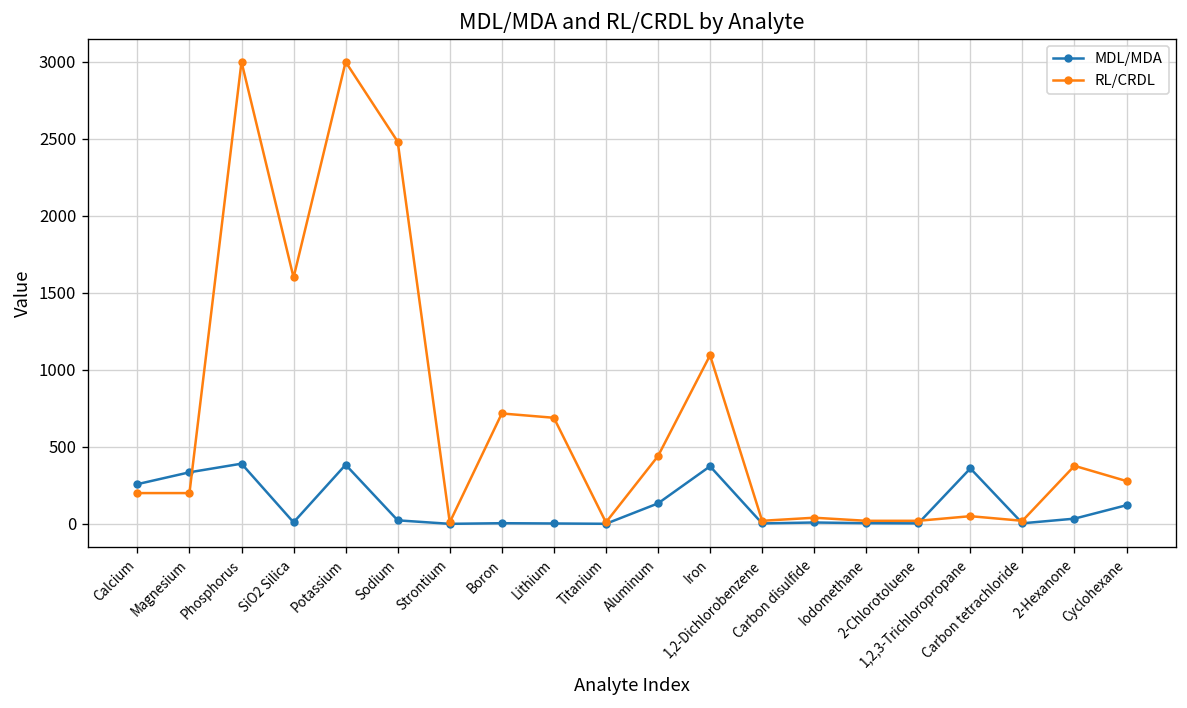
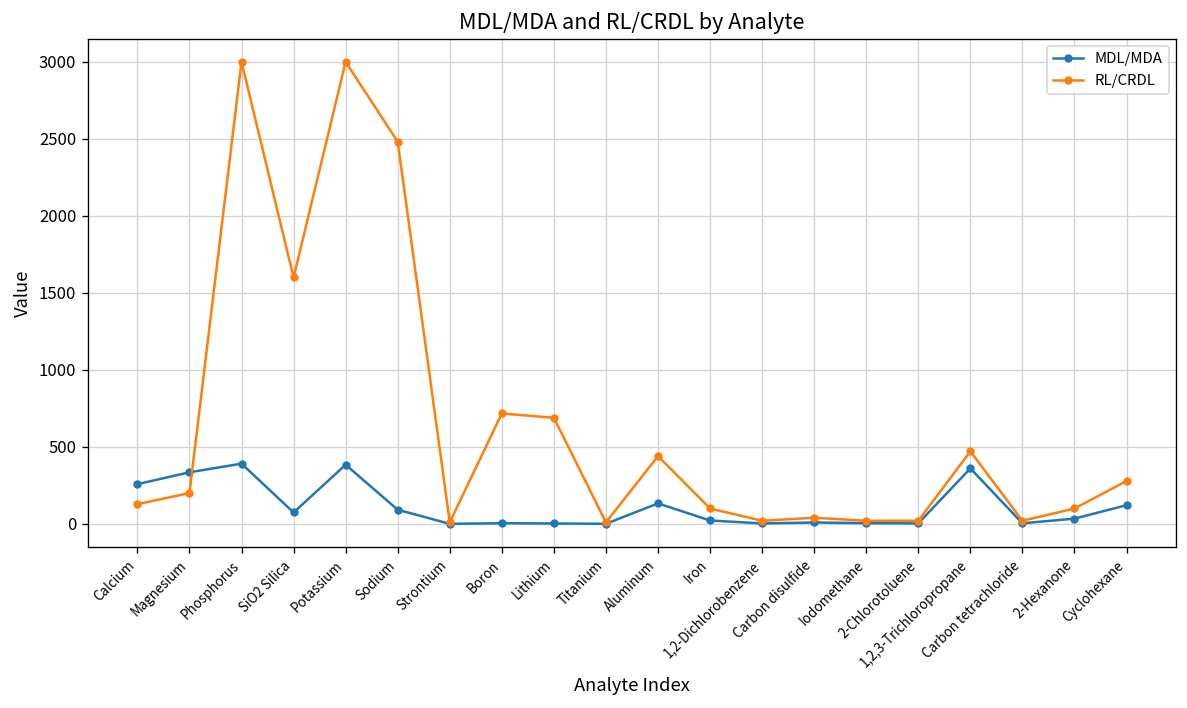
RL/CRDL, Calcium: 200 -> 130
MDL/MDA, SiO2 Silica: 10 -> 70
MDL/MDA, Sodium: 20 -> 90
MDL/MDA, Iron: 370 -> 20
RL/CRDL, Iron: 1100 -> 100
RL/CRDL, 1,2,3-Trichloropropane: 50 -> 470
RL/CRDL, 2-Hexanone: 380 -> 100
